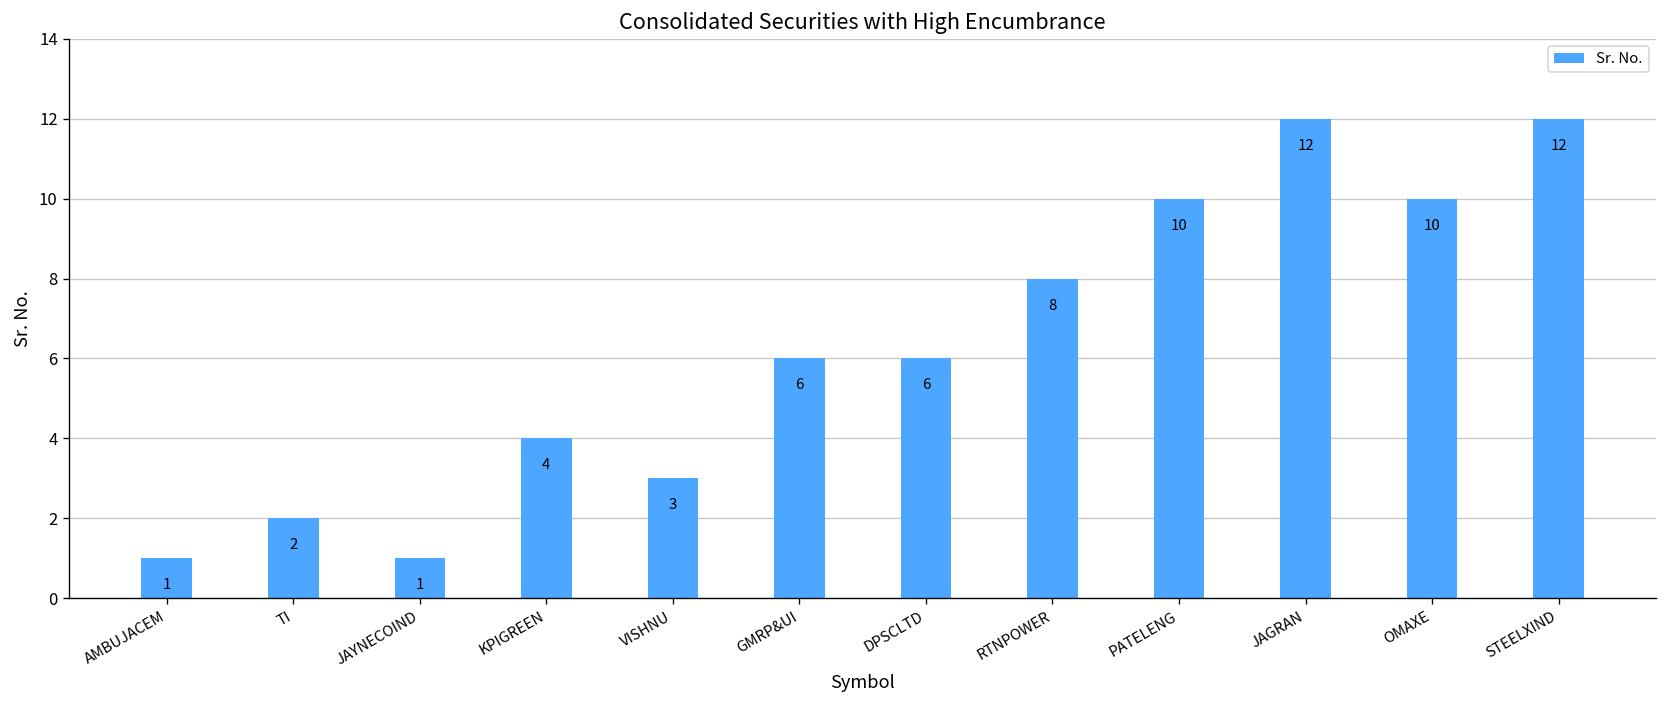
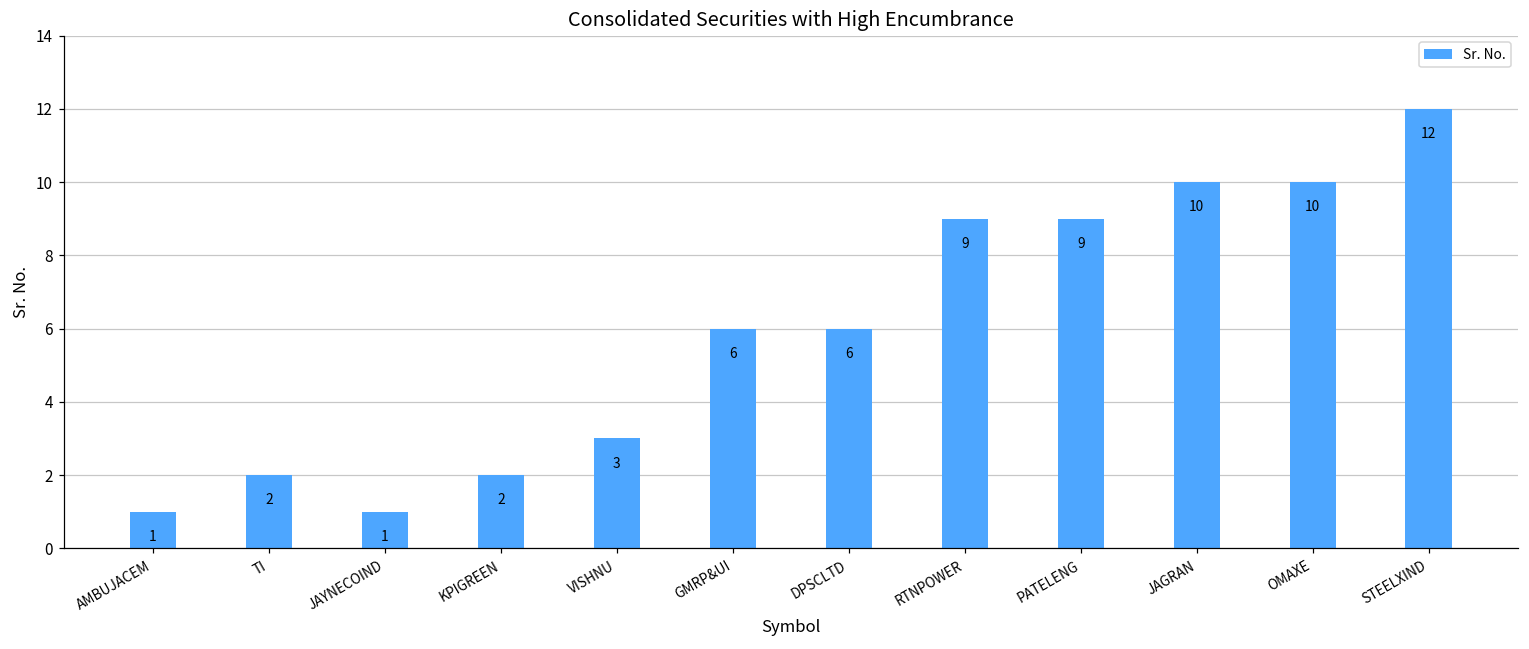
KPIGREEN: 4 -> 2
RTNPOWER: 8 -> 9
PATELENG: 10 -> 9
JAGRAN: 12 -> 10
